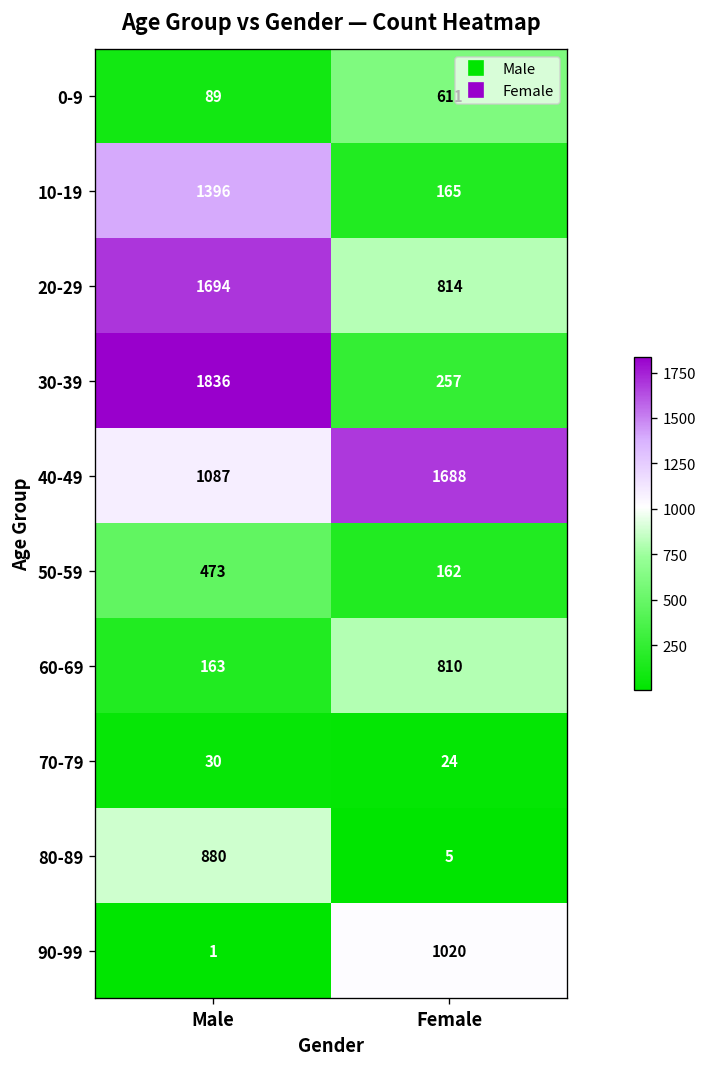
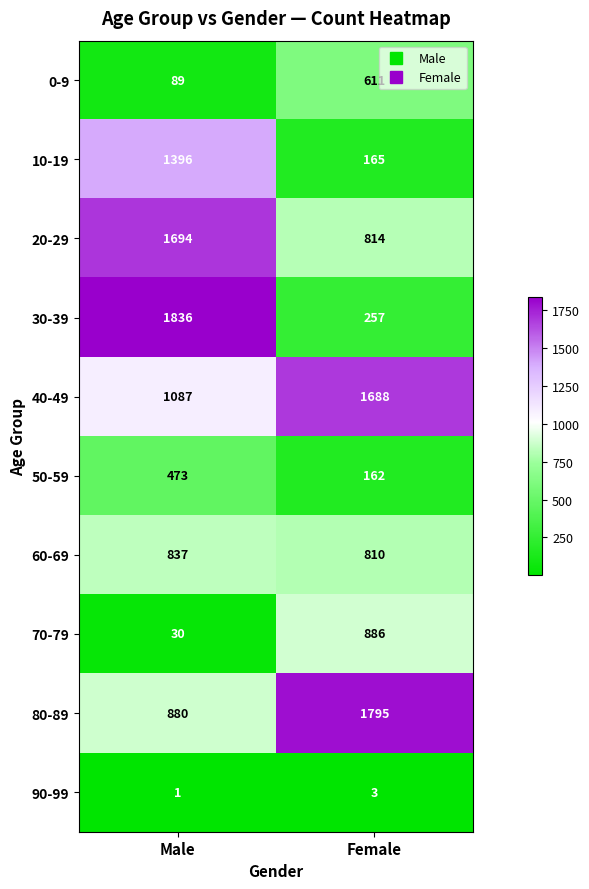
60-69, Male: 163 -> 837
70-79, Female: 24 -> 886
80-89, Female: 5 -> 1795
90-99, Female: 1020 -> 3
